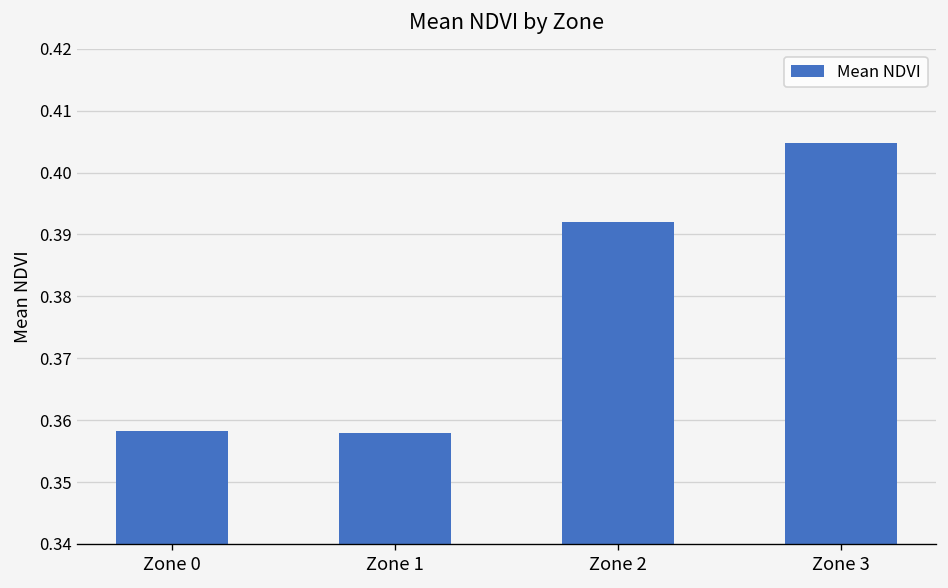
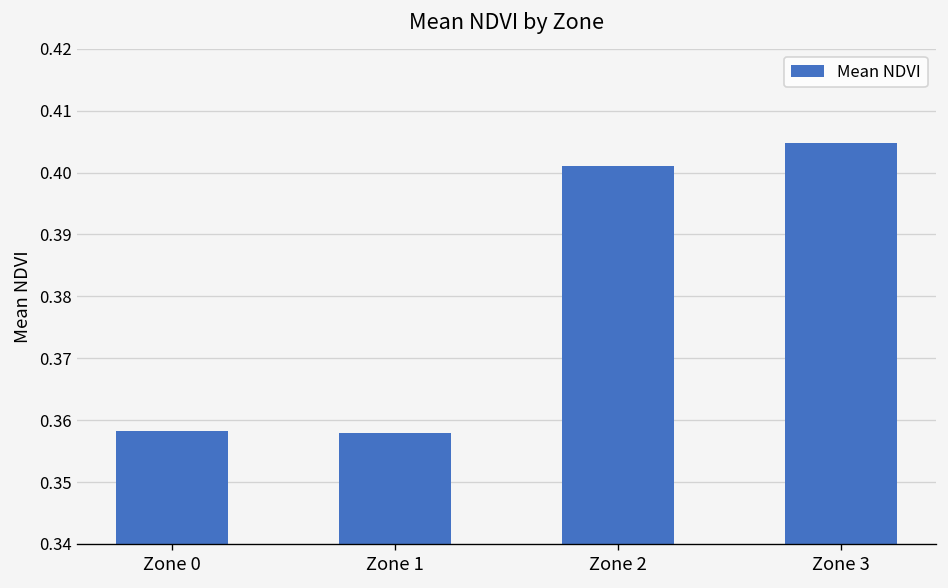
Zone 2: 0.392 -> 0.401
